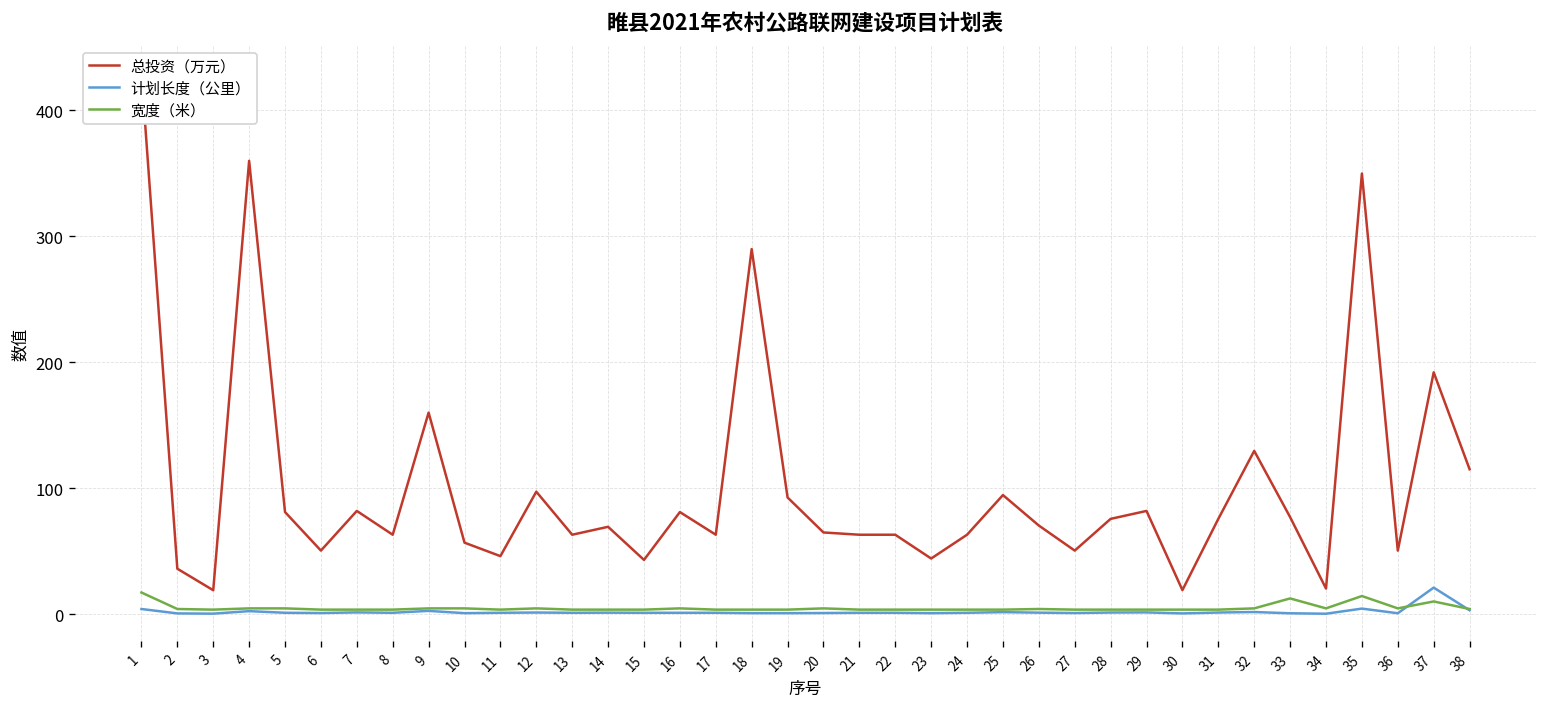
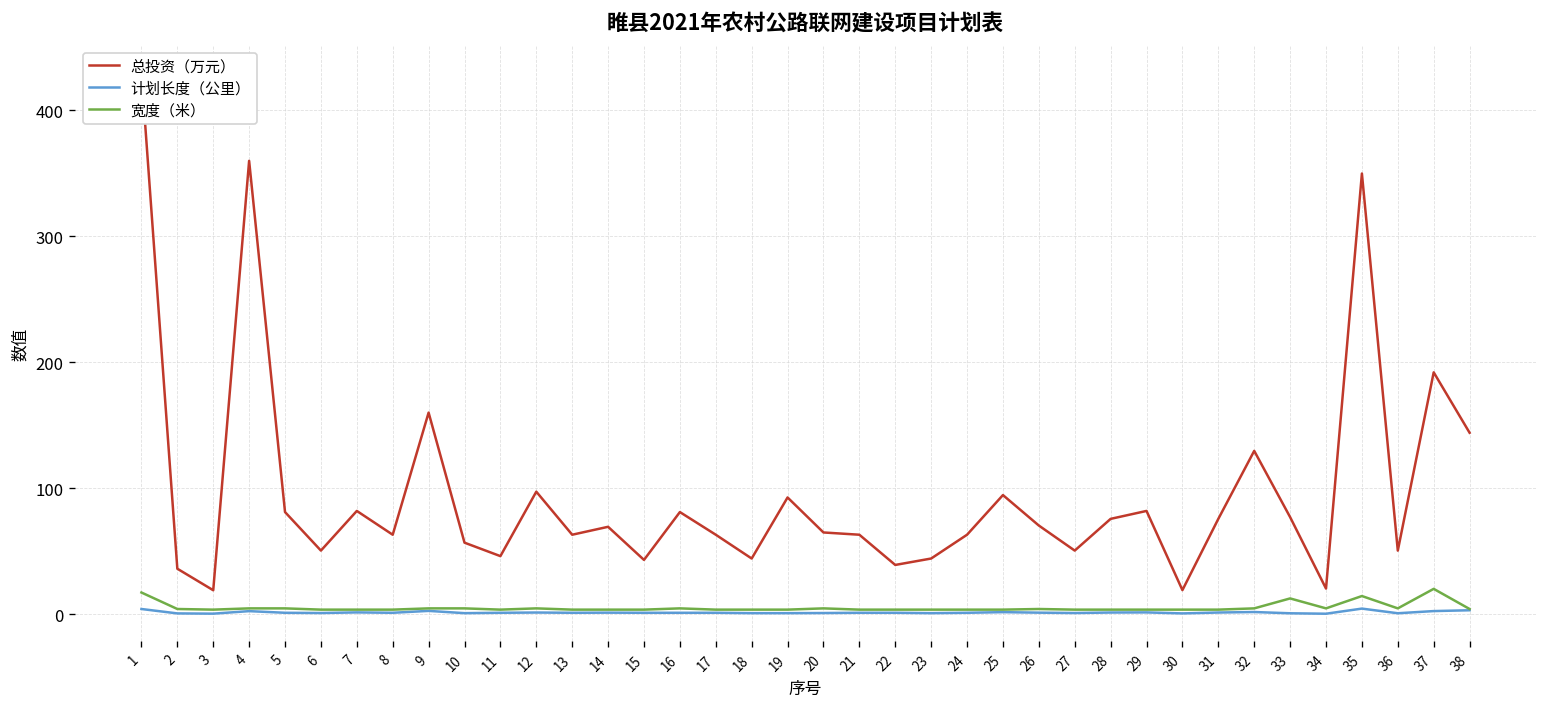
总投资（万元）, 18: 290 -> 44
总投资（万元）, 22: 63 -> 39
计划长度（公里）, 37: 21 -> 2
宽度（米）, 37: 10 -> 20
总投资（万元）, 38: 115 -> 144
